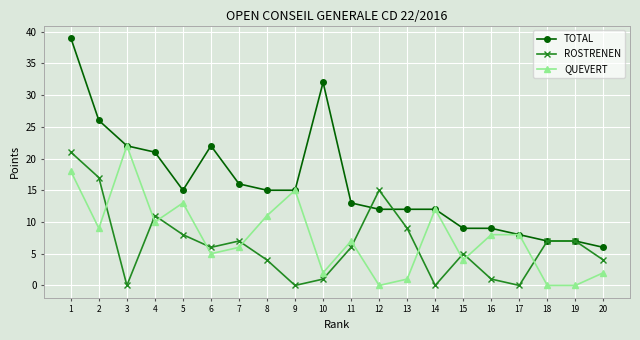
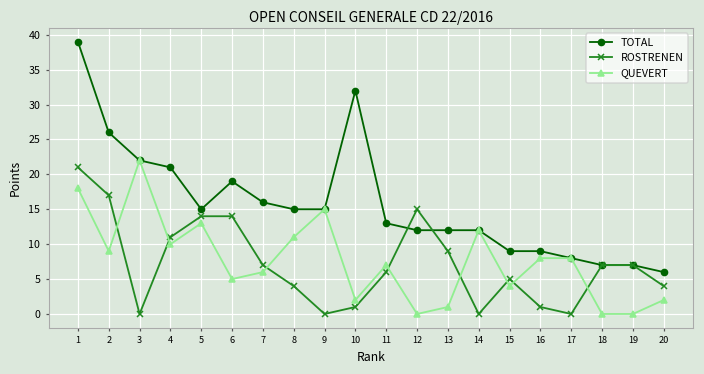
ROSTRENEN, 5: 8 -> 14
TOTAL, 6: 22 -> 19
ROSTRENEN, 6: 6 -> 14
